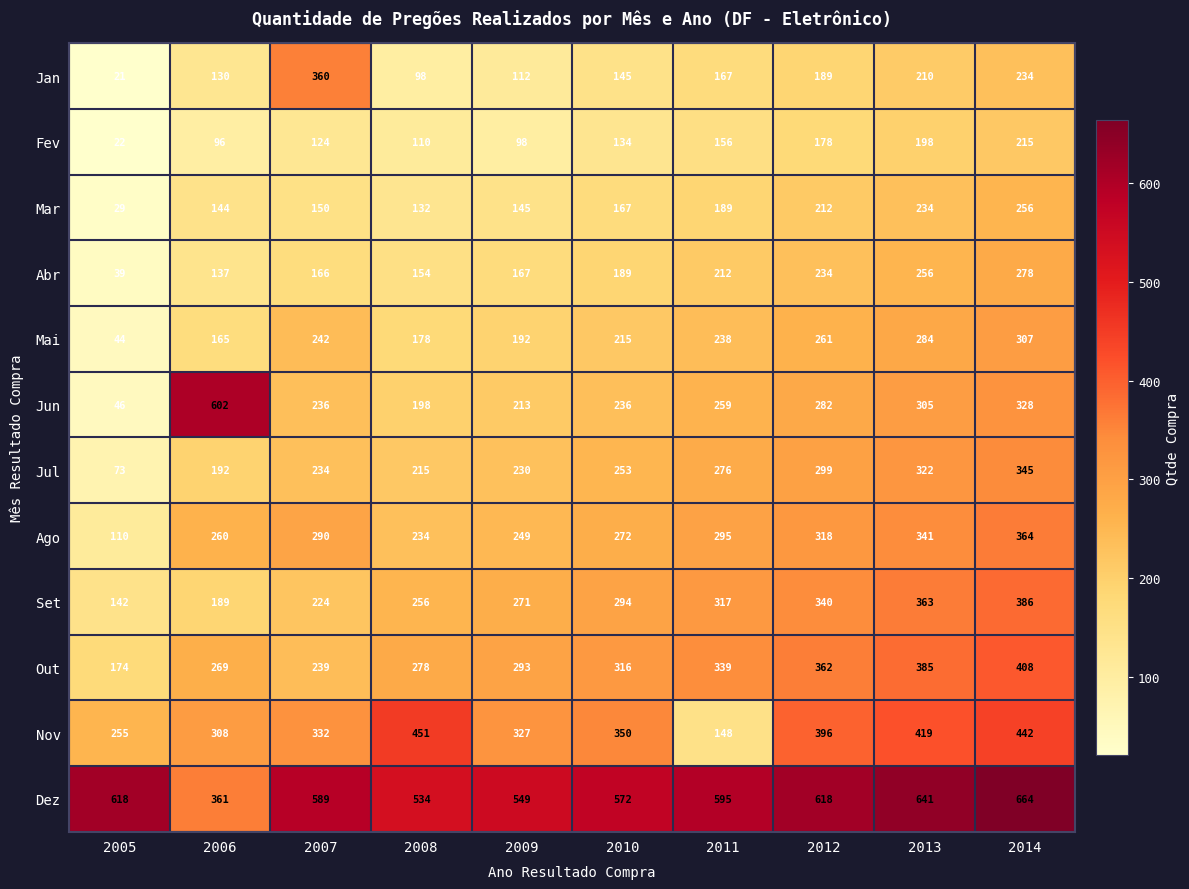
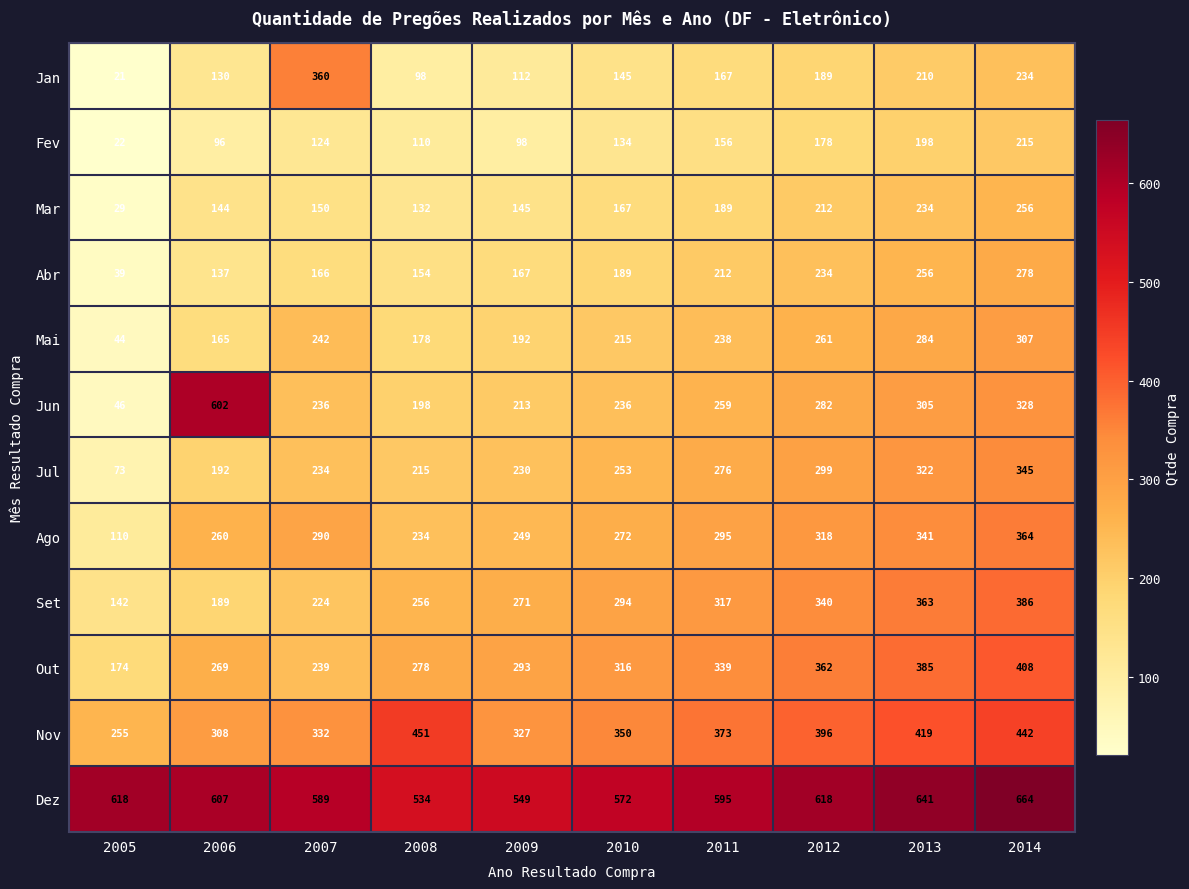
Nov, 2011: 148 -> 373
Dez, 2006: 361 -> 607
